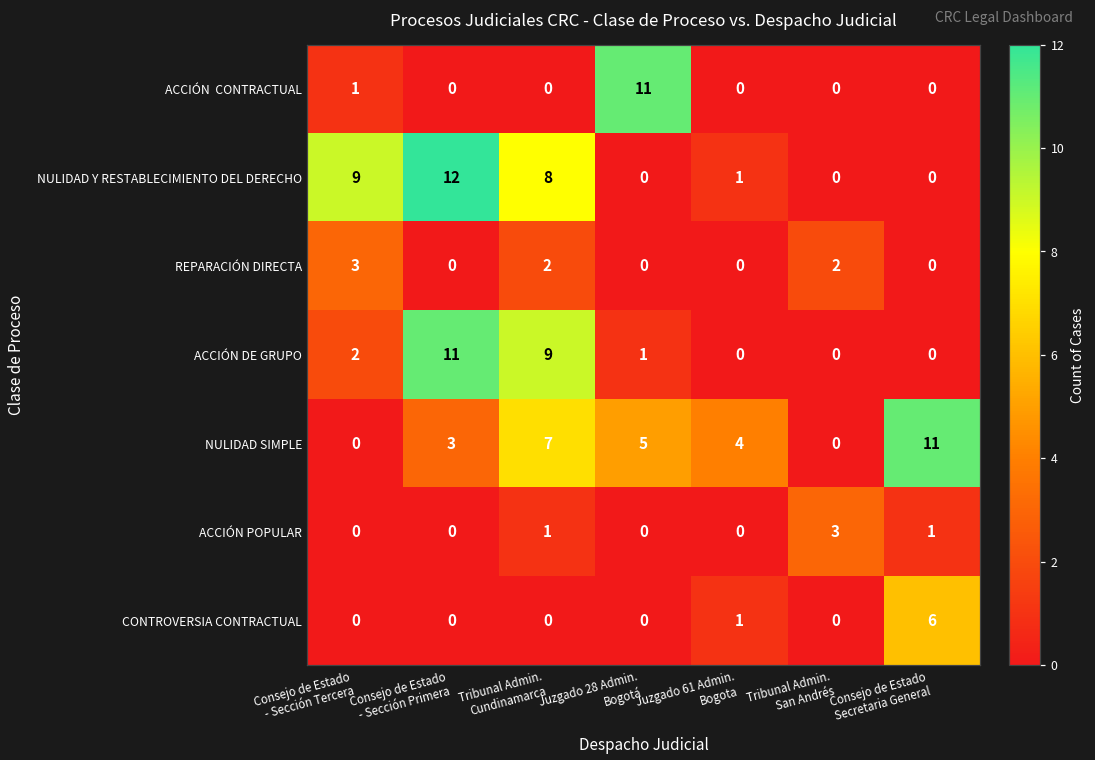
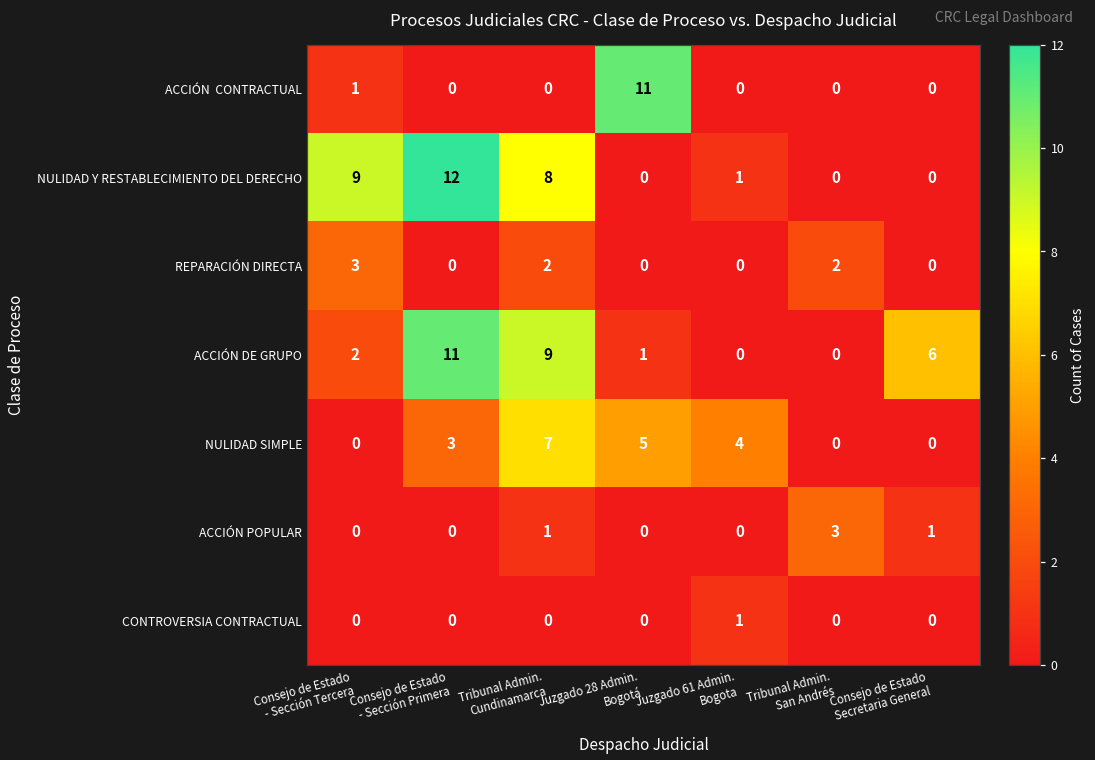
ACCIÓN DE GRUPO, Consejo de Estado Secretaria General: 0 -> 6
NULIDAD SIMPLE, Consejo de Estado Secretaria General: 11 -> 0
CONTROVERSIA CONTRACTUAL, Consejo de Estado Secretaria General: 6 -> 0
